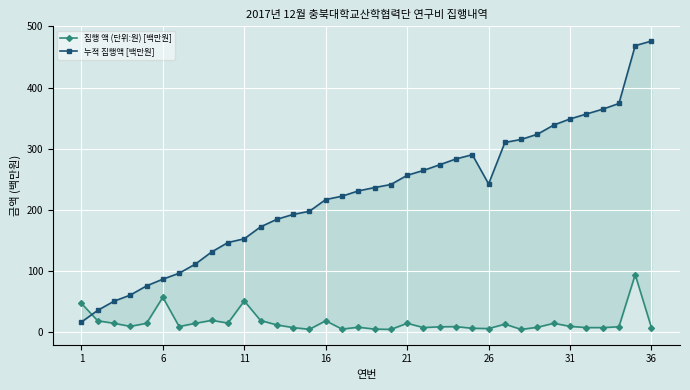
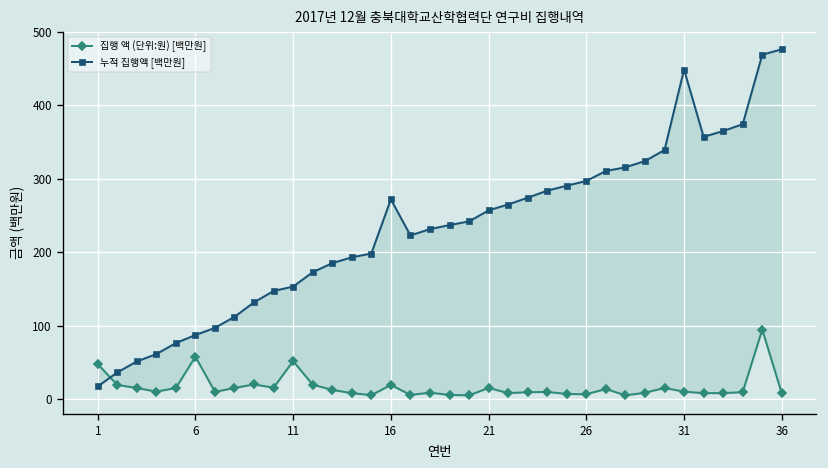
누적 집행액 [백만원], 16: 220 -> 270
누적 집행액 [백만원], 26: 240 -> 300
누적 집행액 [백만원], 31: 350 -> 450
